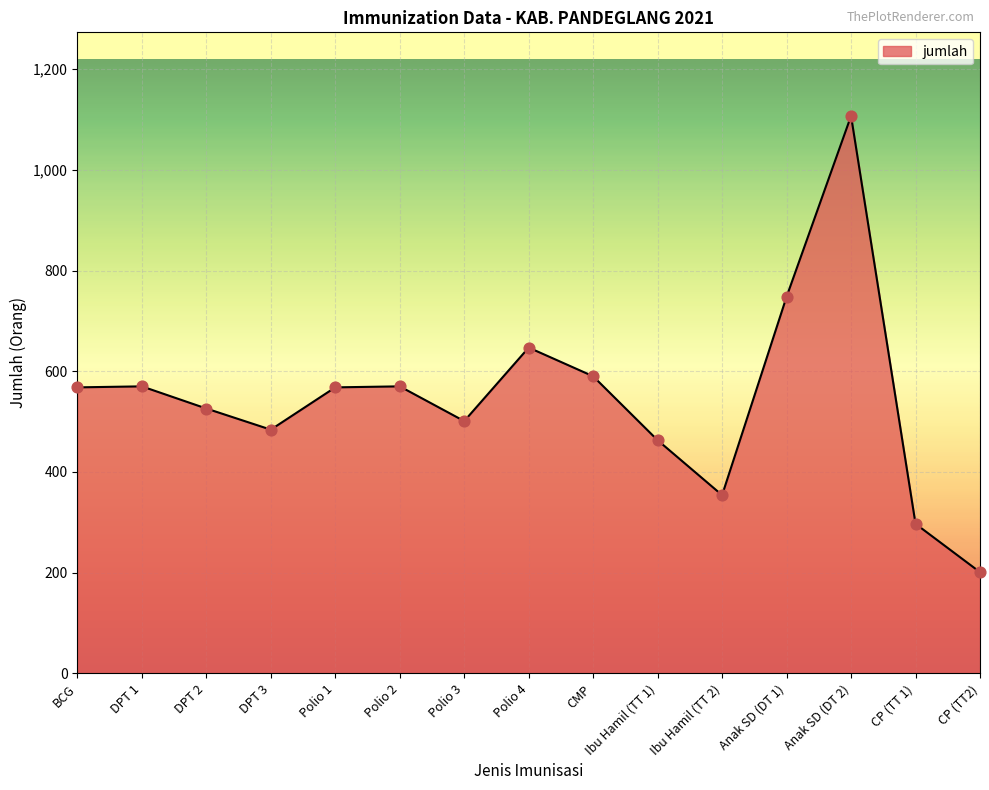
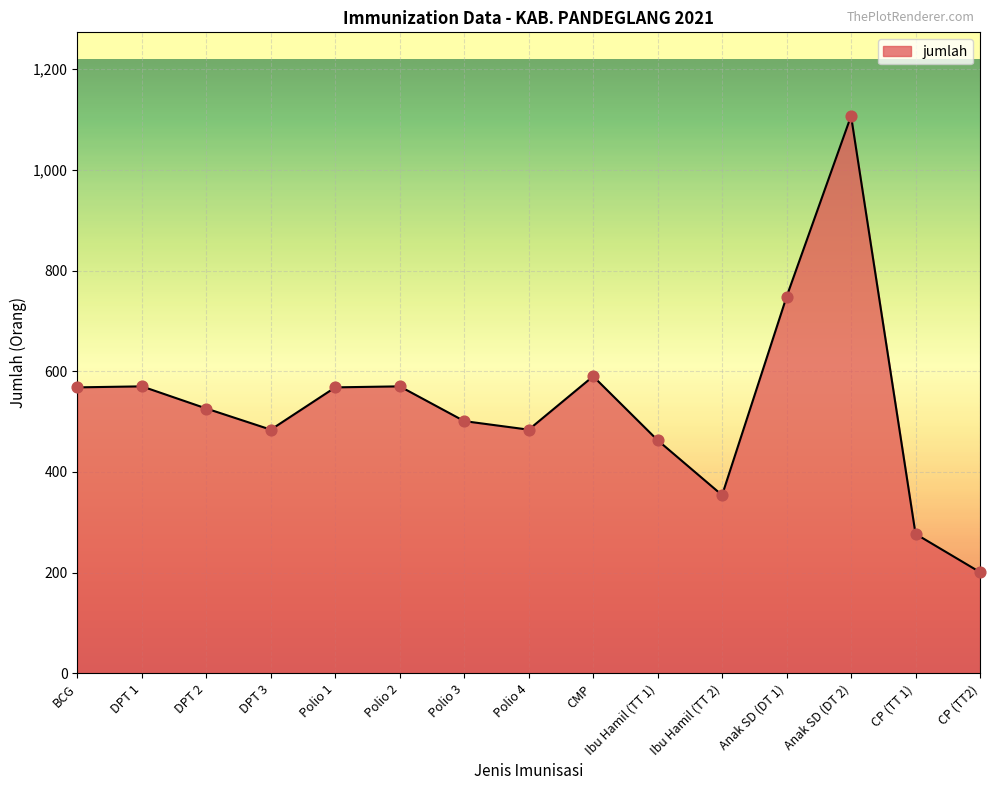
Polio 4: 650 -> 480
CP (TT 1): 300 -> 280
